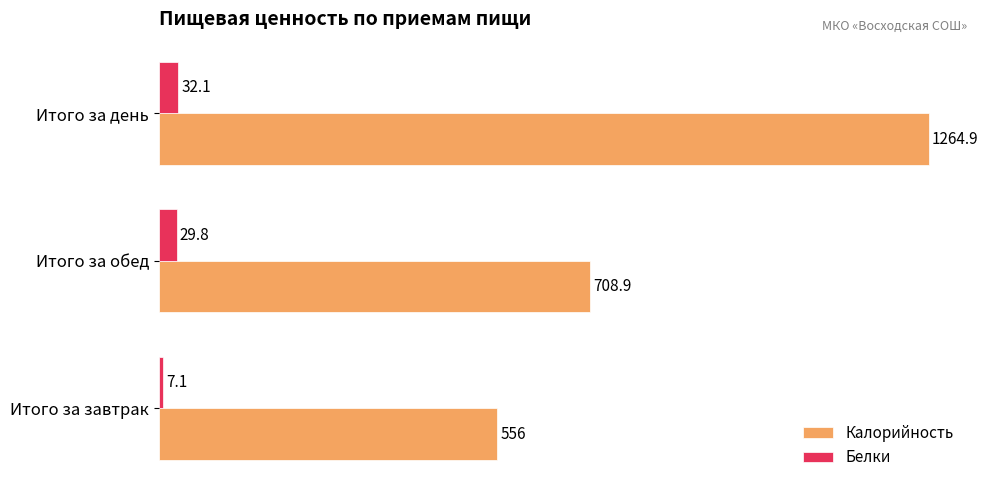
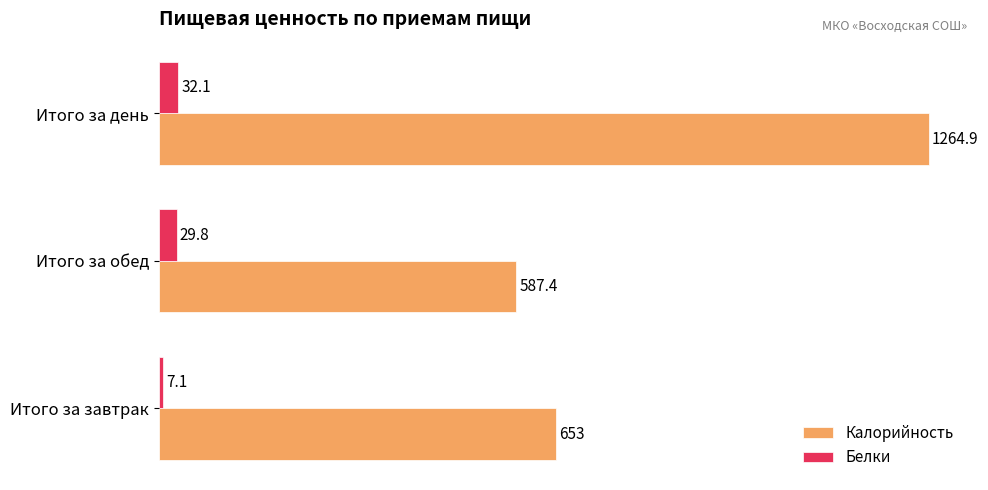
Калорийность, Итого за обед: 708.9 -> 587.4
Калорийность, Итого за завтрак: 556 -> 653
